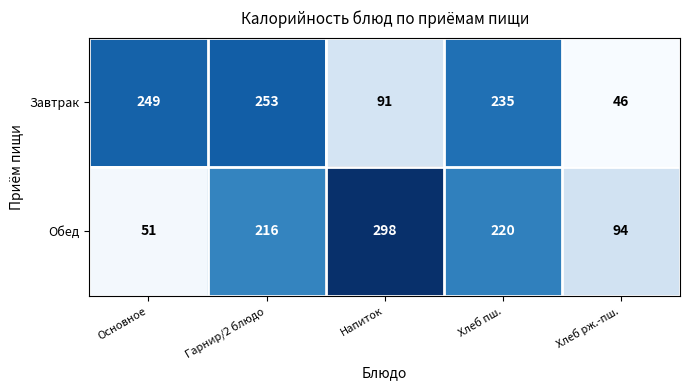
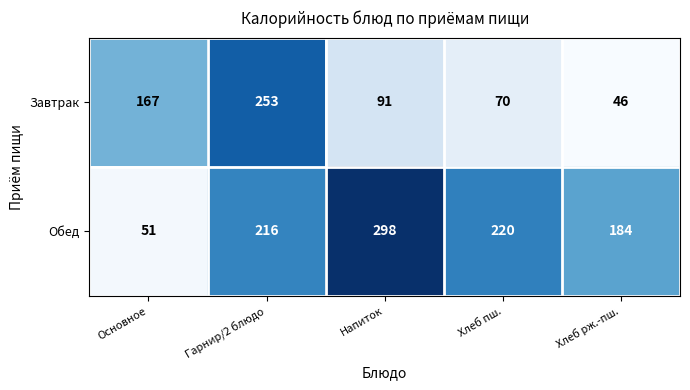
Завтрак, Основное: 249 -> 167
Завтрак, Хлеб пш.: 235 -> 70
Обед, Хлеб рж.-пш.: 94 -> 184
